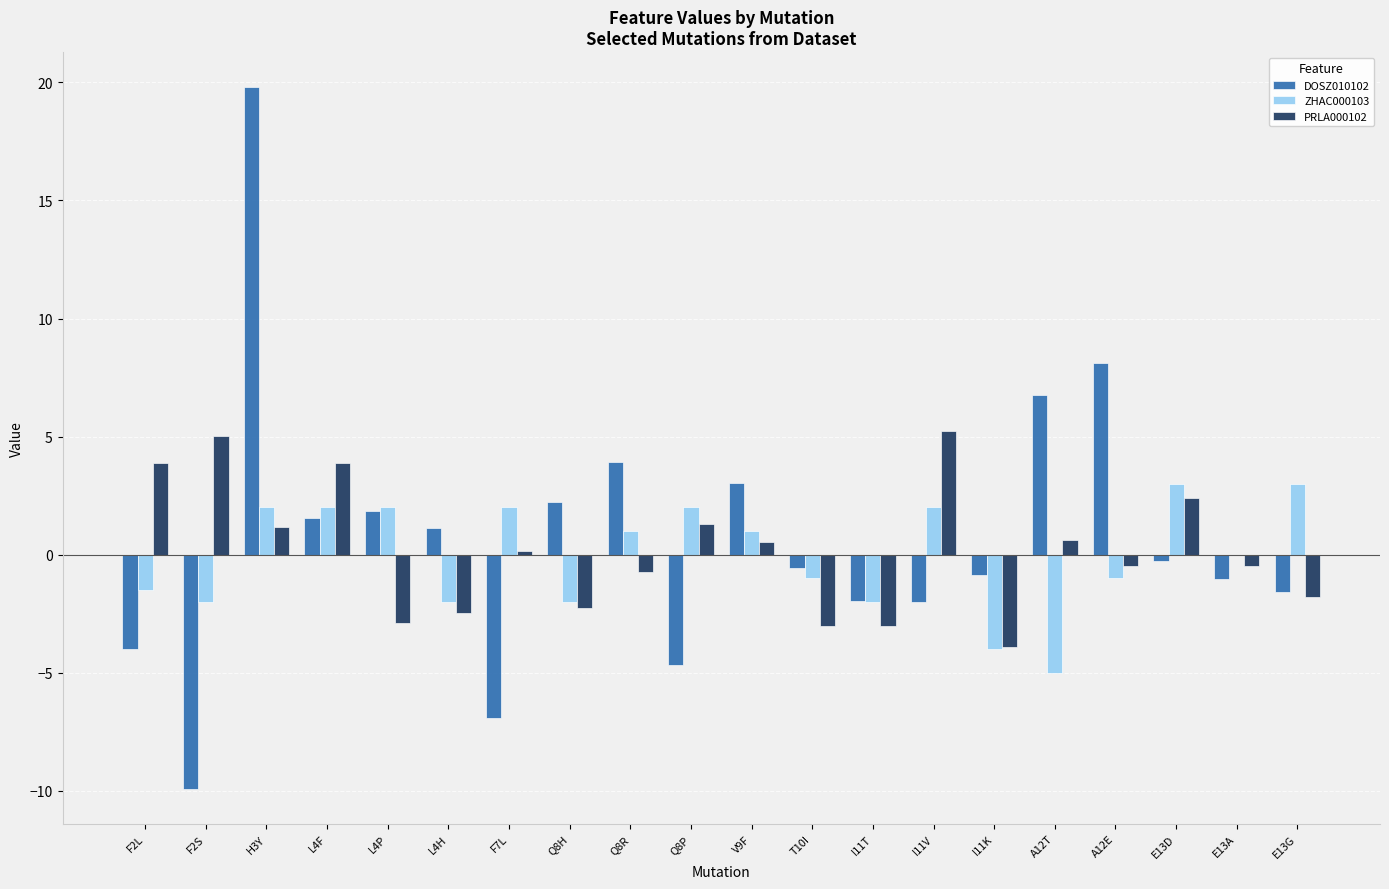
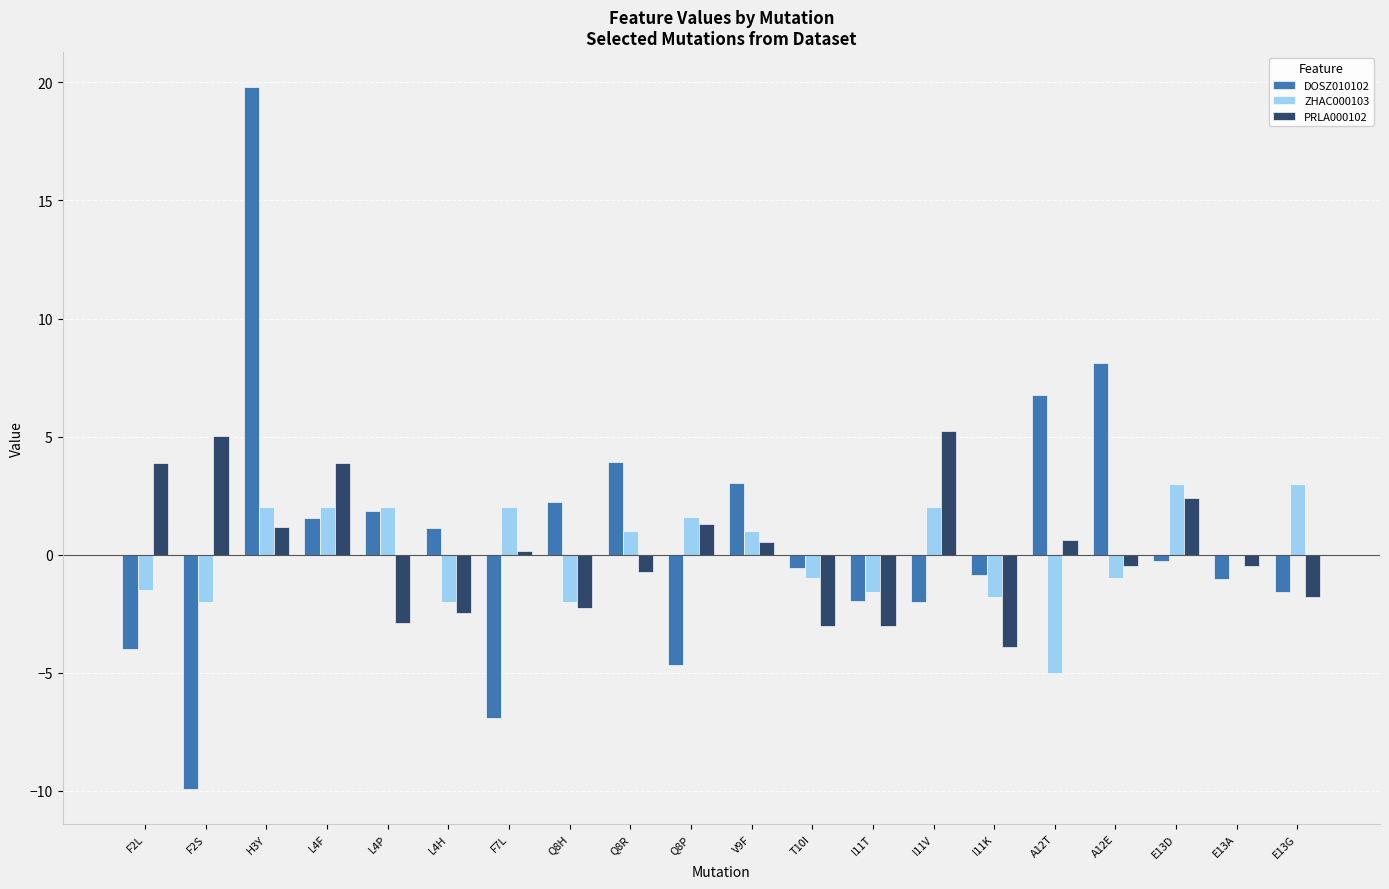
ZHAC000103, Q8P: 2.0 -> 1.6
ZHAC000103, I11T: -2.0 -> -1.6
ZHAC000103, I11K: -4.0 -> -1.8
